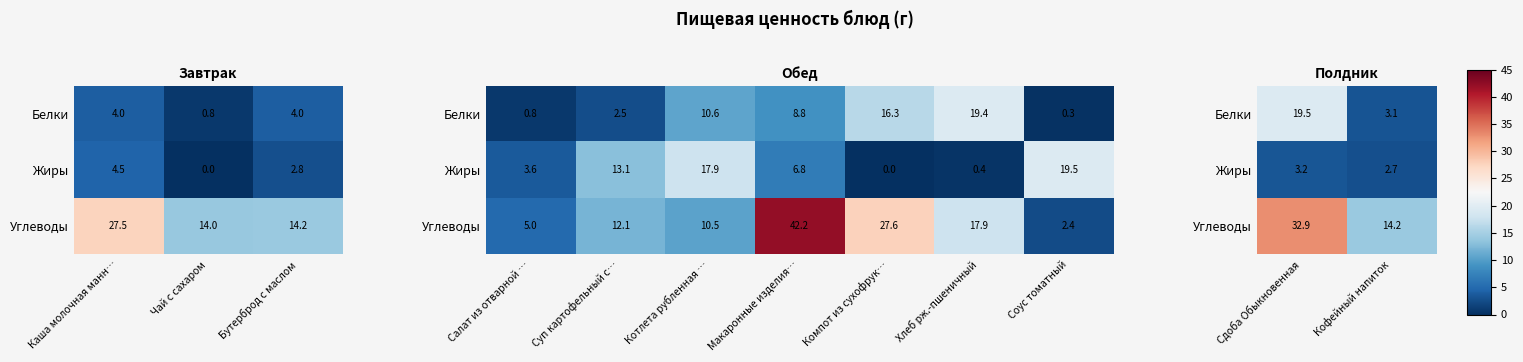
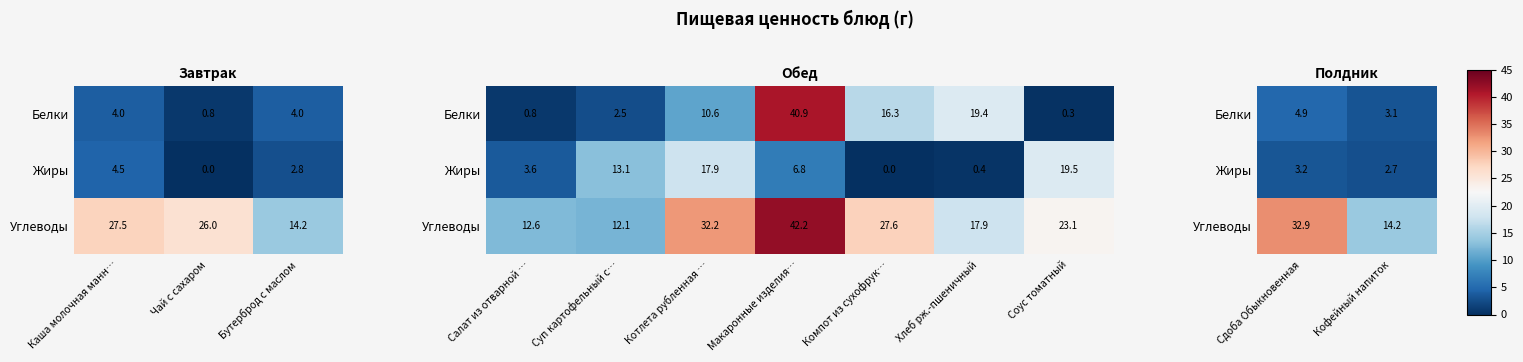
Завтрак, Углеводы, Чай с сахаром: 14.0 -> 26.0
Обед, Белки, Макаронные изделия…: 8.8 -> 40.9
Обед, Углеводы, Салат из отварной …: 5.0 -> 12.6
Обед, Углеводы, Котлета рубленная …: 10.5 -> 32.2
Обед, Углеводы, Соус томатный: 2.4 -> 23.1
Полдник, Белки, Сдоба Обыкновенная: 19.5 -> 4.9
